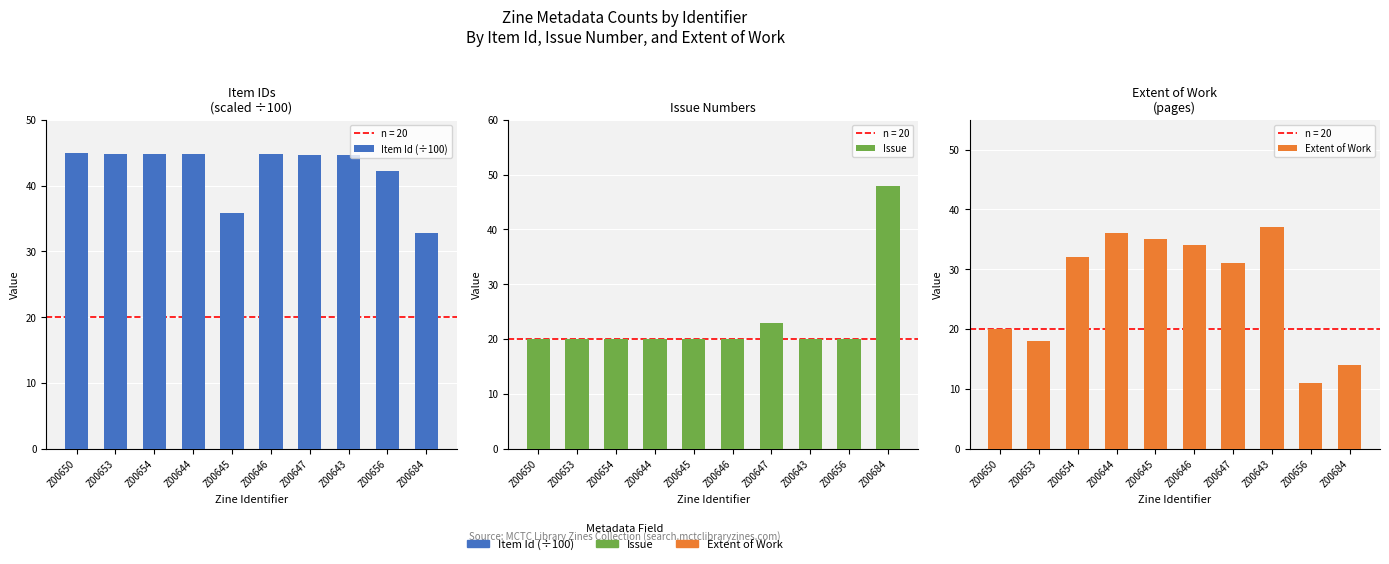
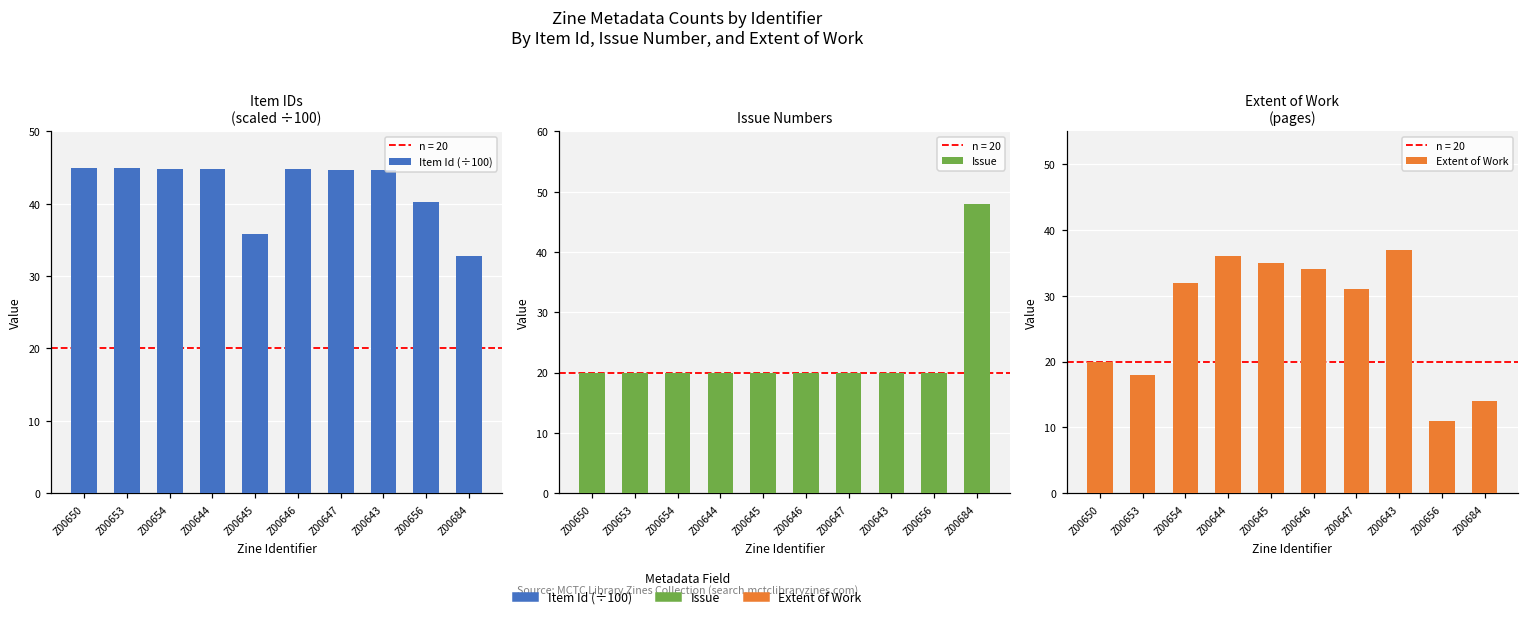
Item IDs (scaled ÷100), Z00656: 42 -> 40
Issue Numbers, Z00647: 23 -> 20
